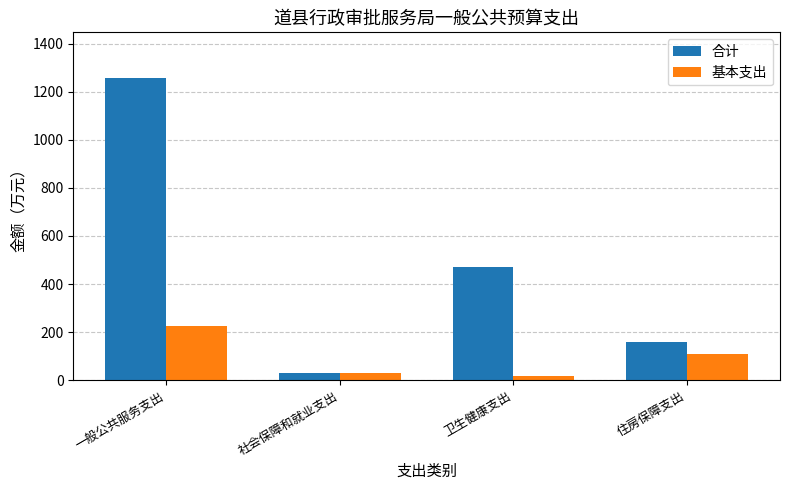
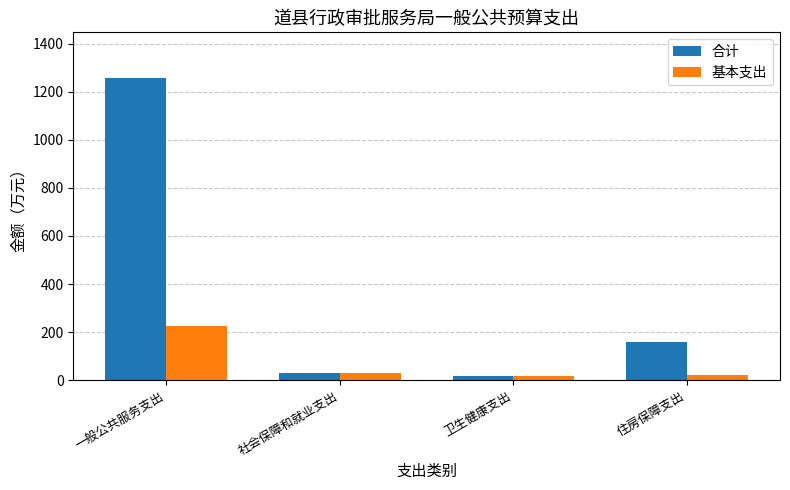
合计, 卫生健康支出: 470 -> 20
基本支出, 住房保障支出: 110 -> 20
